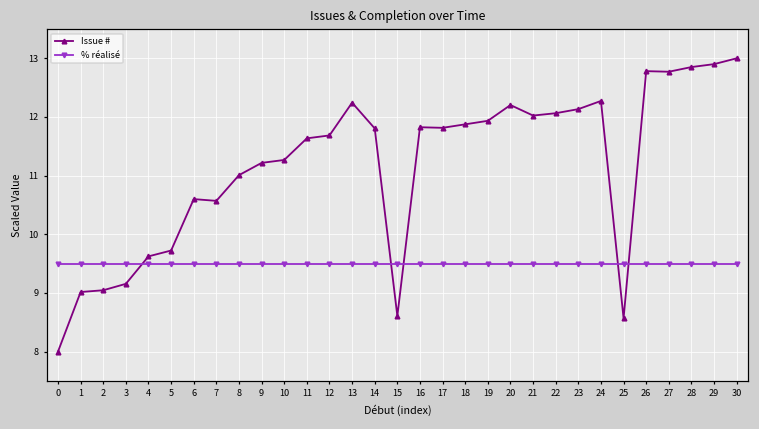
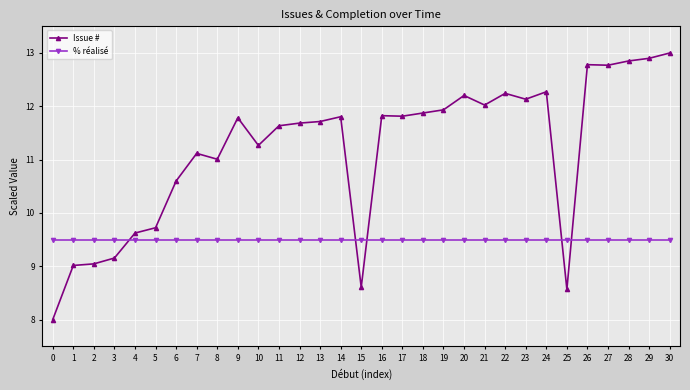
Issue #, 7: 10.6 -> 11.1
Issue #, 9: 11.2 -> 11.8
Issue #, 13: 12.2 -> 11.7
Issue #, 22: 12.1 -> 12.2
